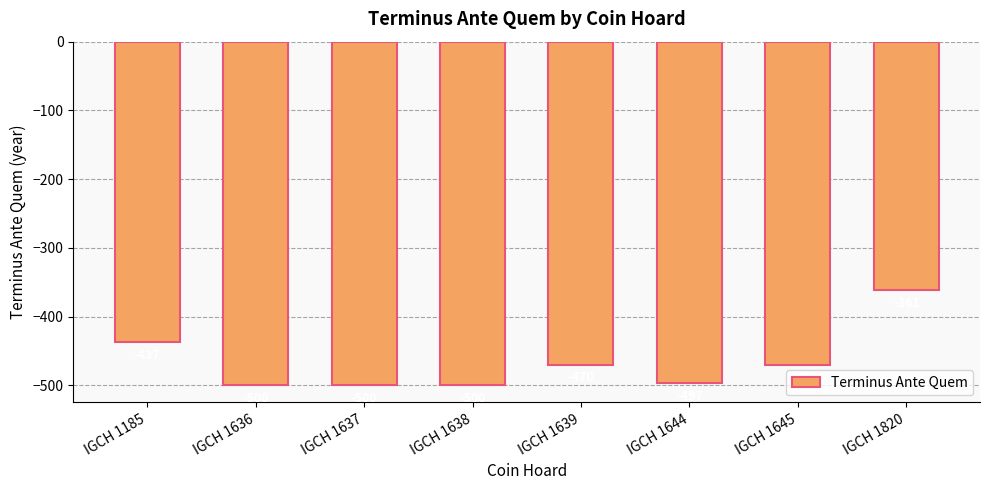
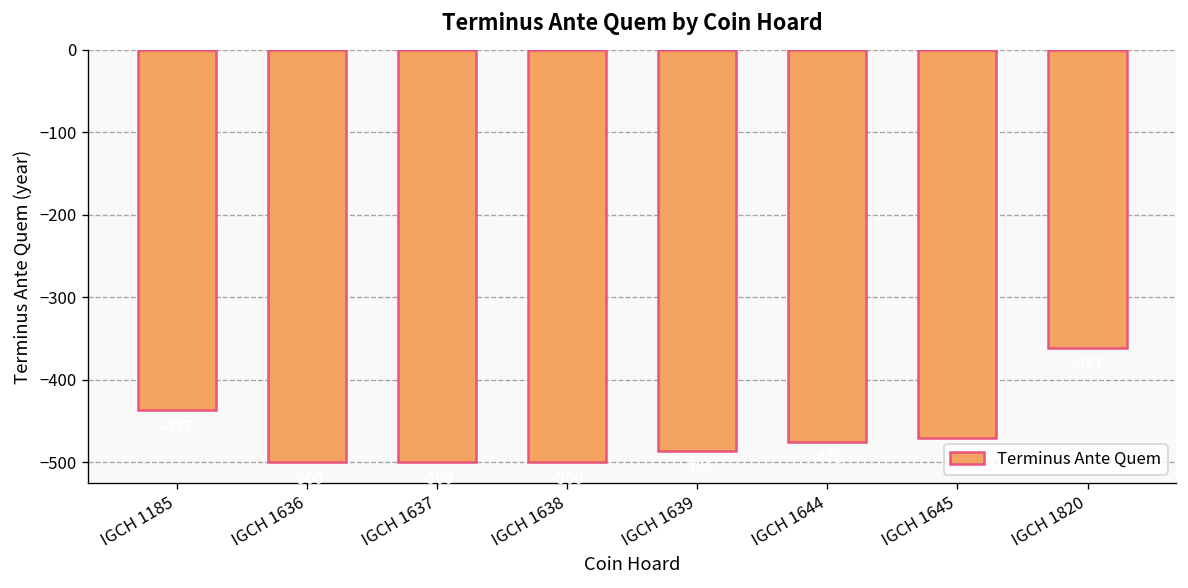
IGCH 1639: -470 -> -490
IGCH 1644: -500 -> -480
